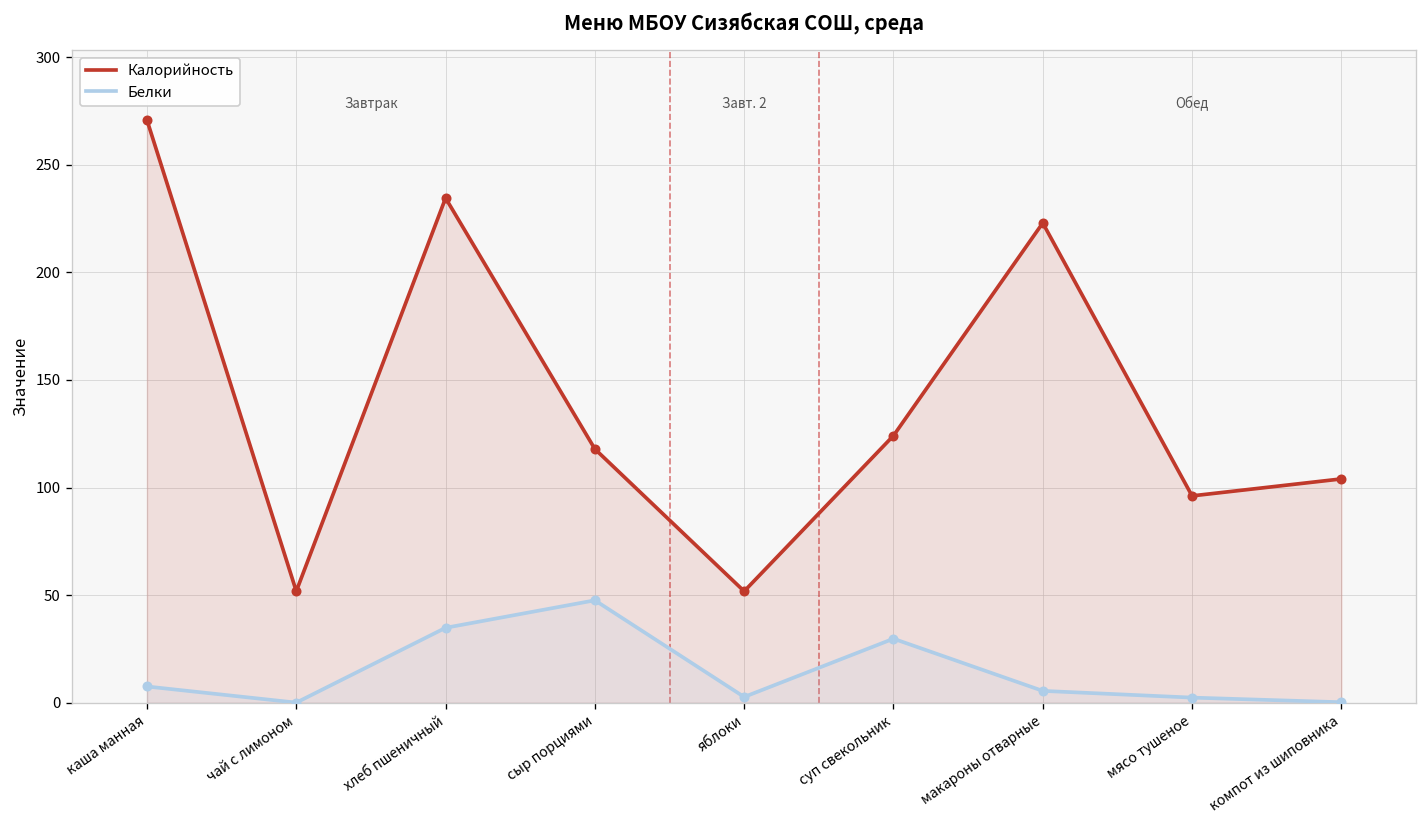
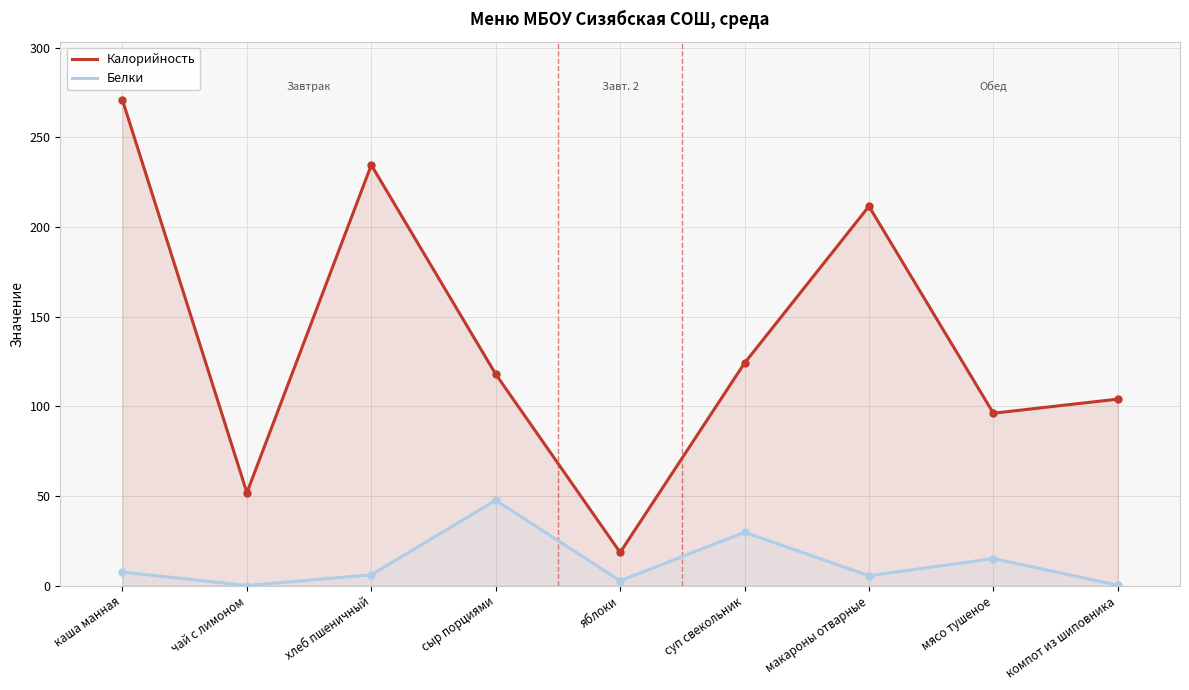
Белки, хлеб пшеничный: 35 -> 6
Калорийность, яблоки: 52 -> 19
Калорийность, макароны отварные: 223 -> 212
Белки, мясо тушеное: 2 -> 15
